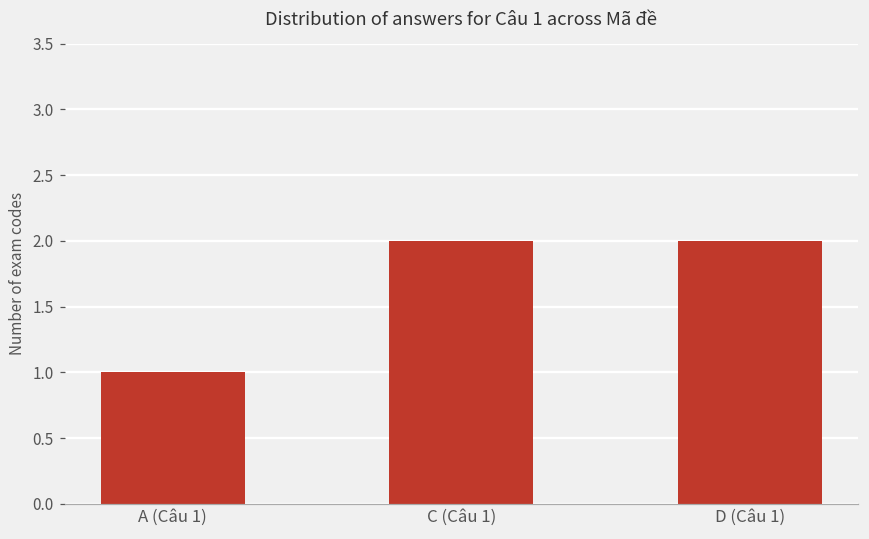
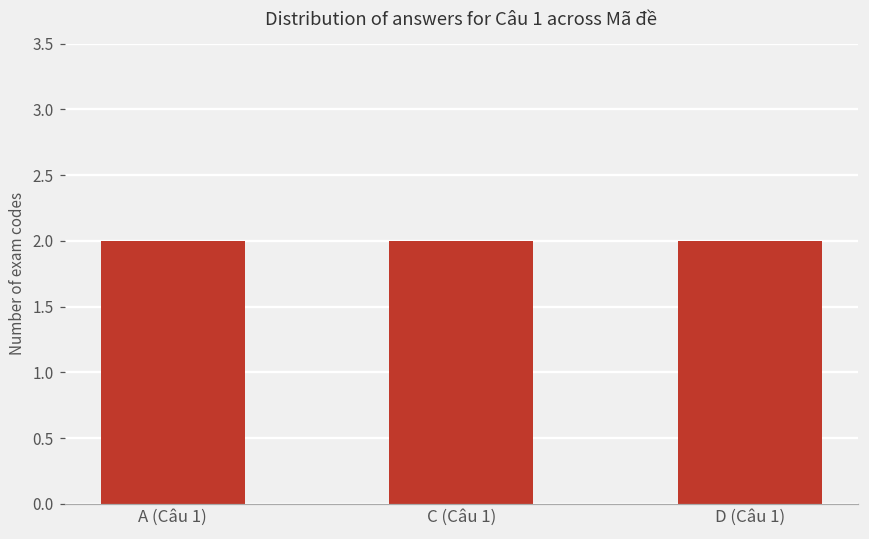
A (Câu 1): 1 -> 2
